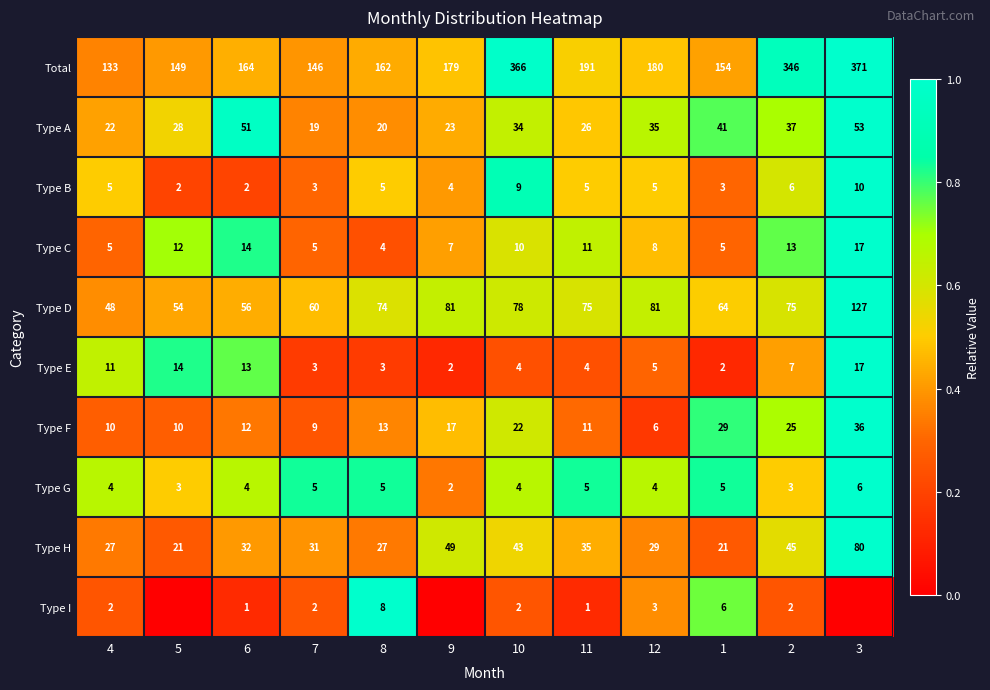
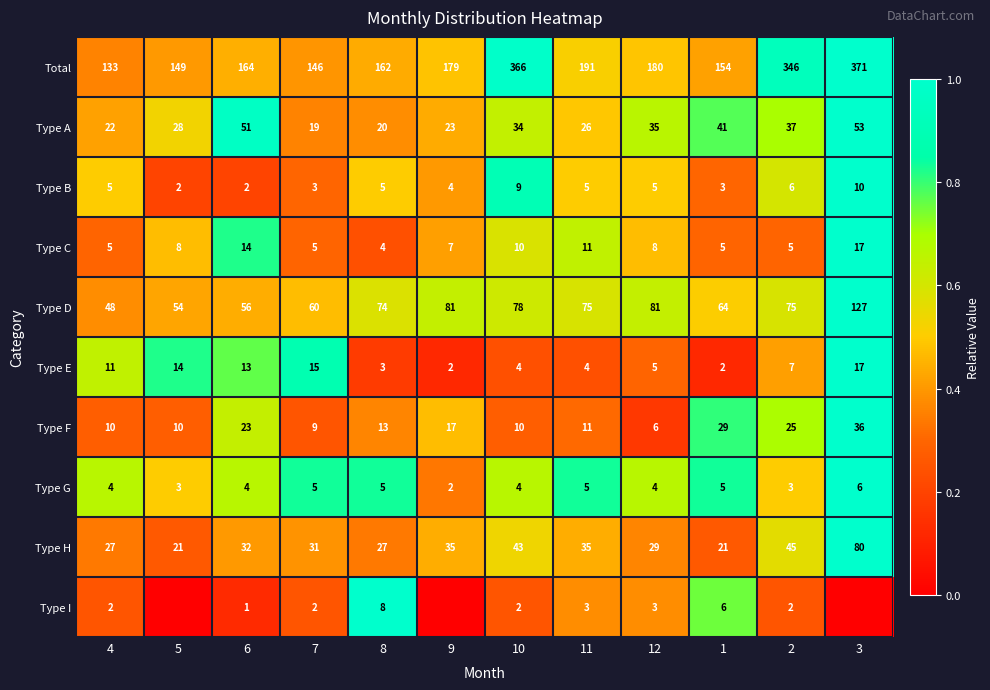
Type C, 5: 12 -> 8
Type C, 2: 13 -> 5
Type E, 7: 3 -> 15
Type F, 6: 12 -> 23
Type F, 10: 22 -> 10
Type H, 9: 49 -> 35
Type I, 11: 1 -> 3
